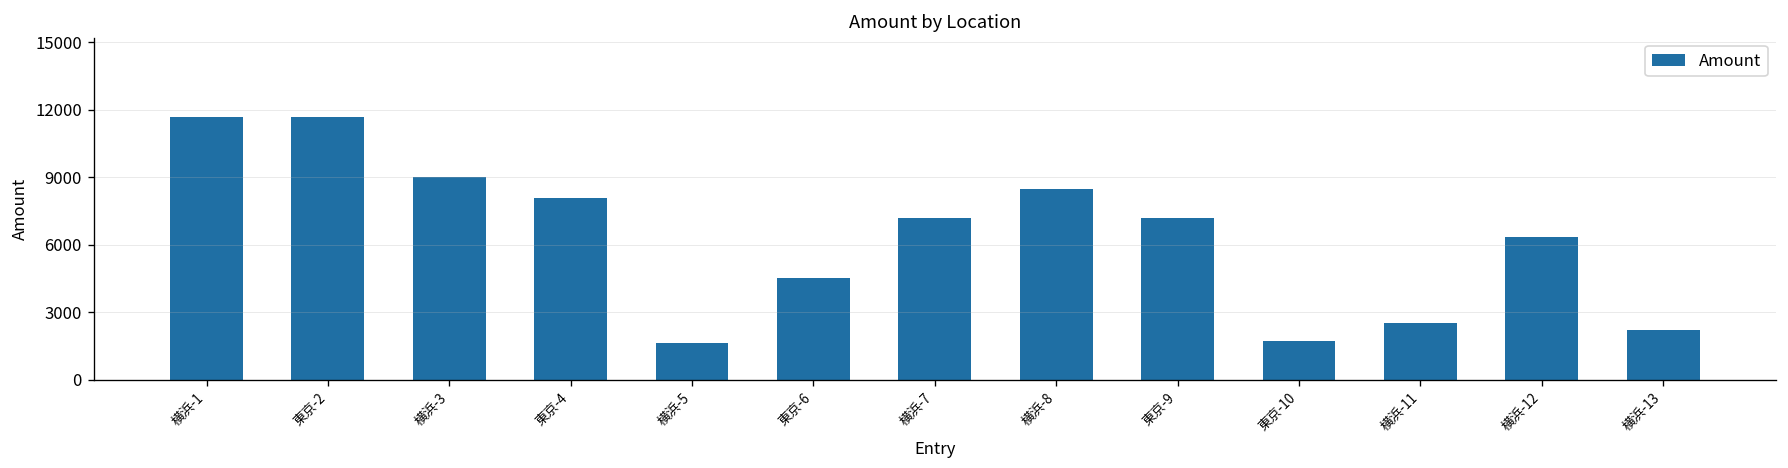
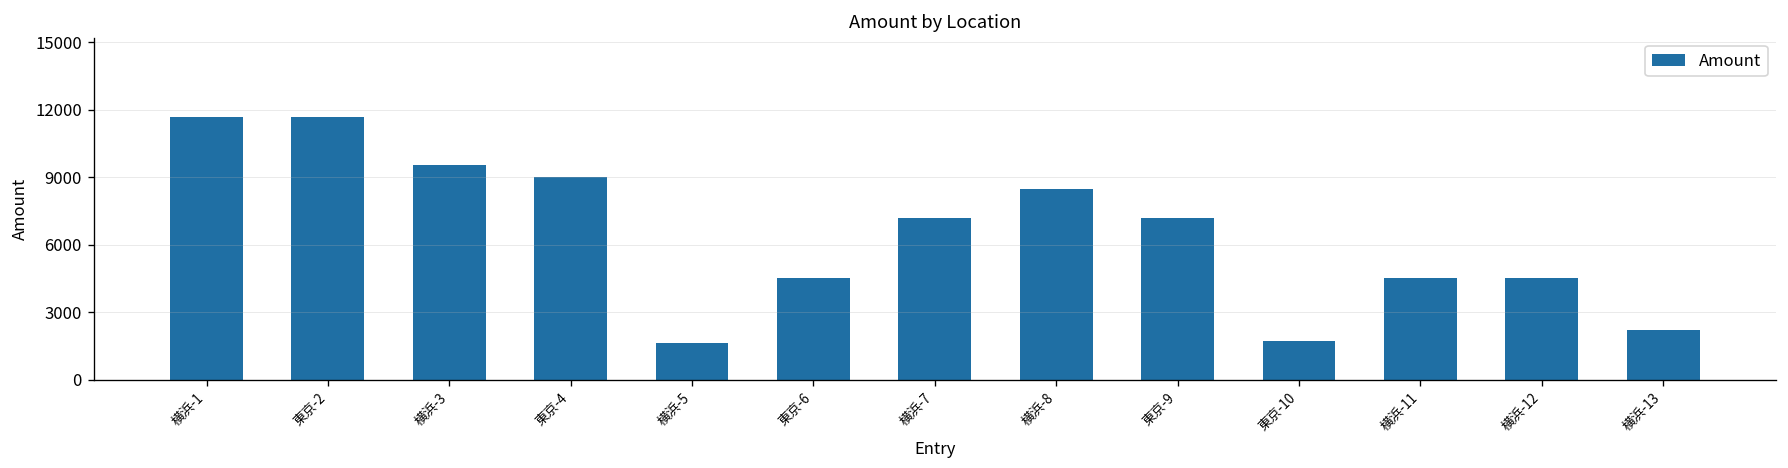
横浜-3: 9000 -> 9500
東京-4: 8100 -> 9000
横浜-11: 2500 -> 4500
横浜-12: 6300 -> 4500
